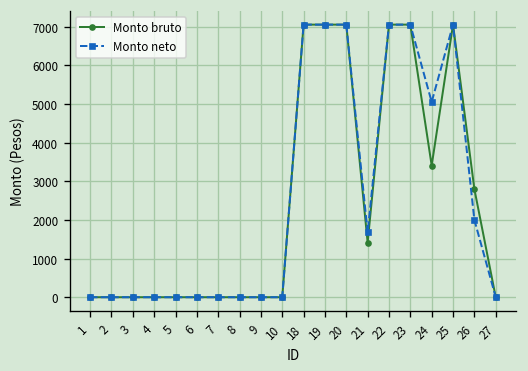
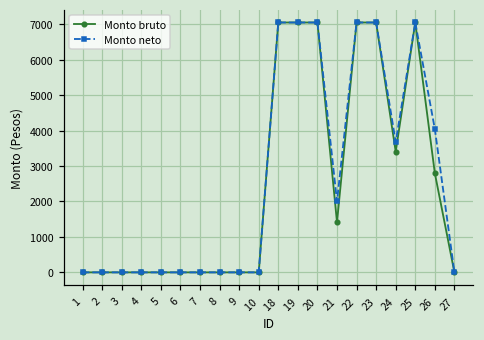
Monto neto, 21: 1700 -> 2000
Monto neto, 24: 5100 -> 3700
Monto neto, 26: 2000 -> 4000
